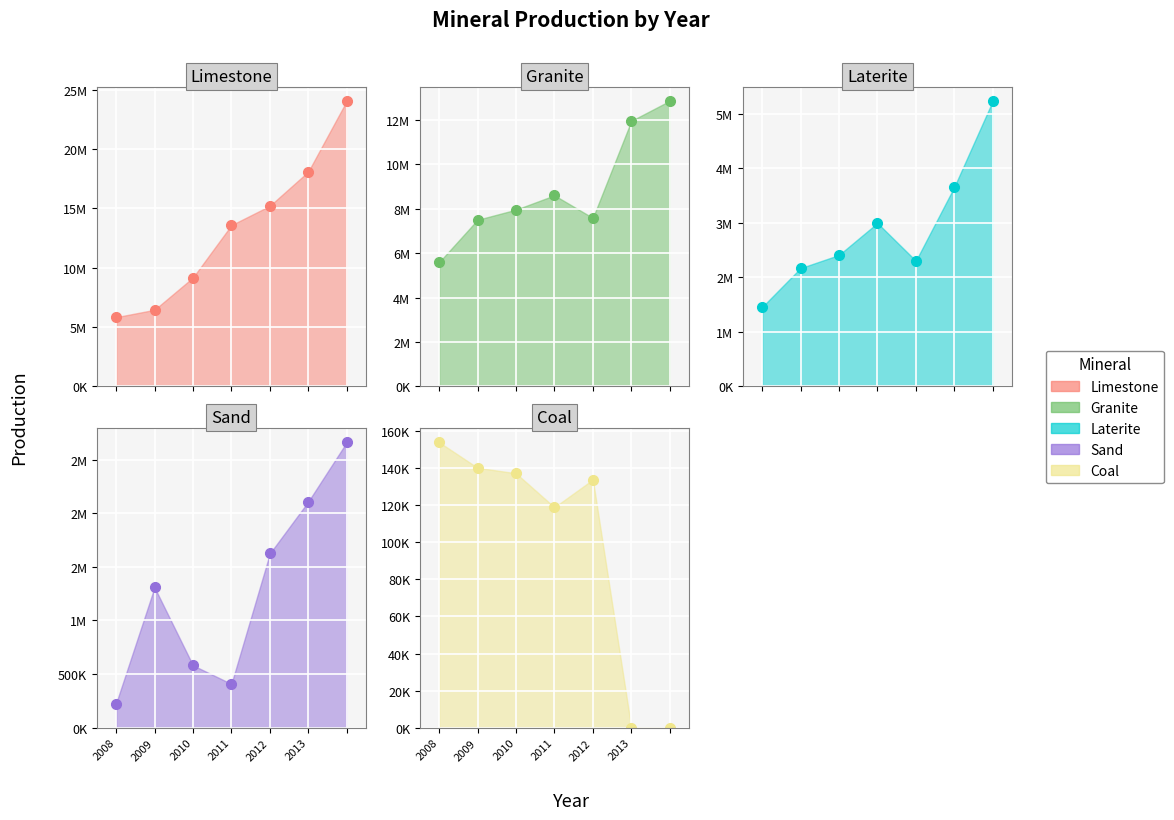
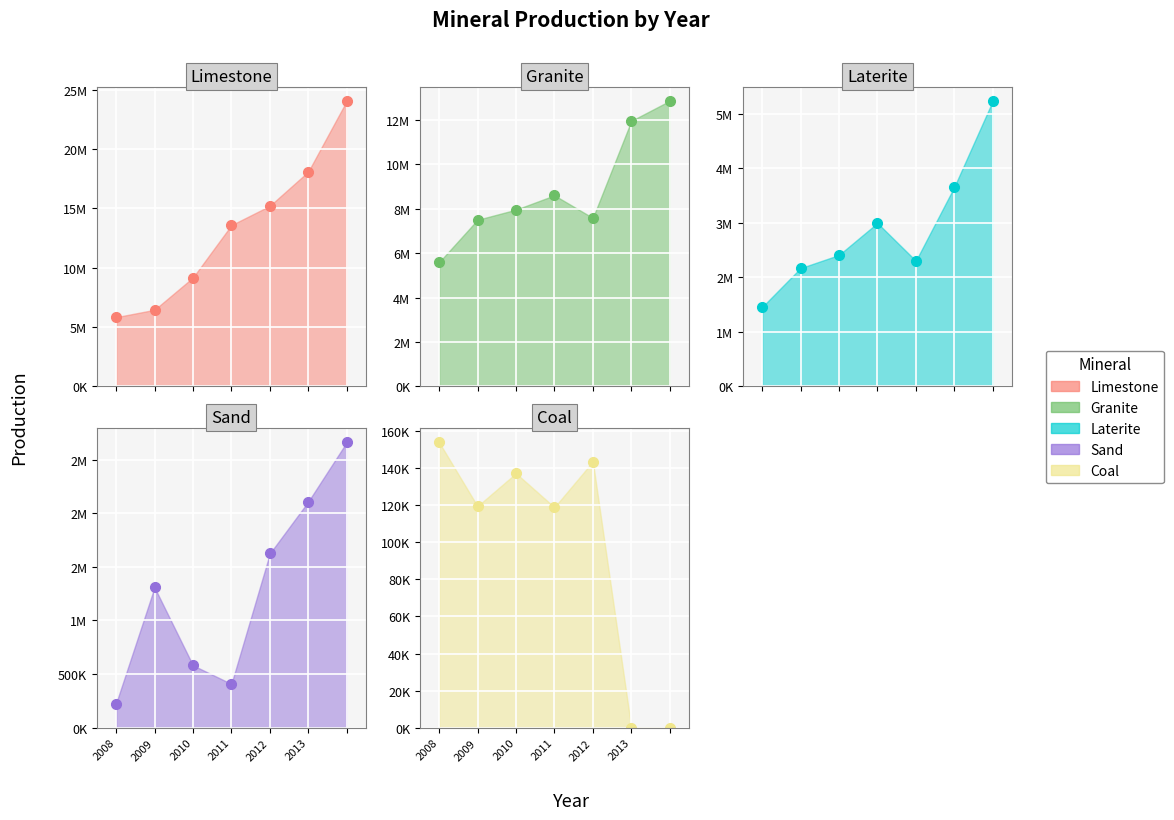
Coal, 2009: 140000 -> 119000
Coal, 2012: 134000 -> 144000
